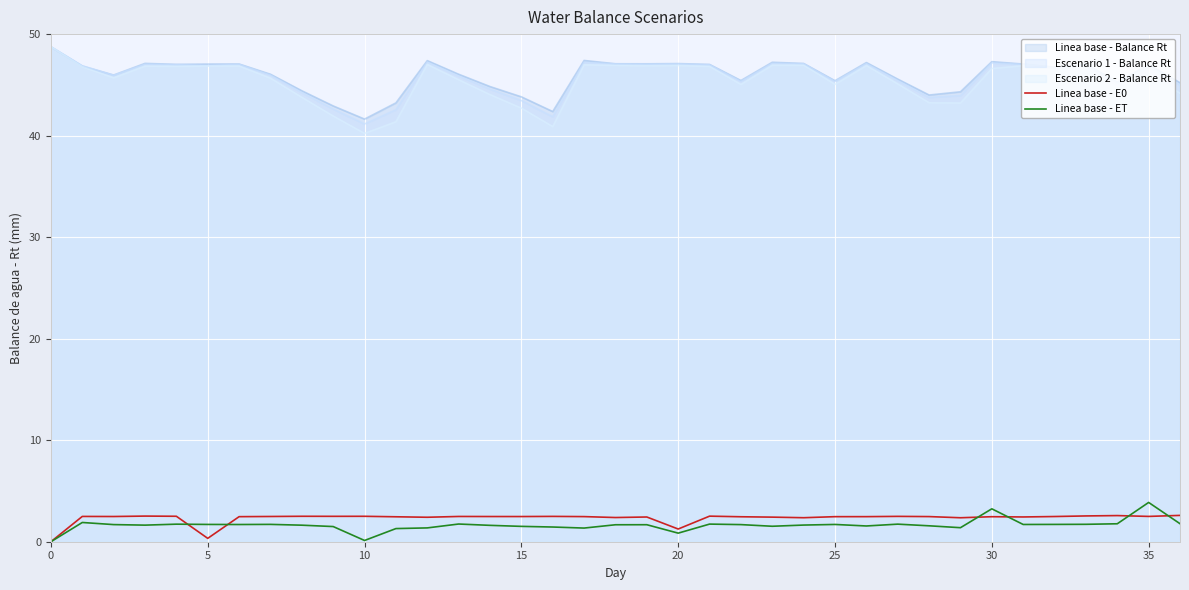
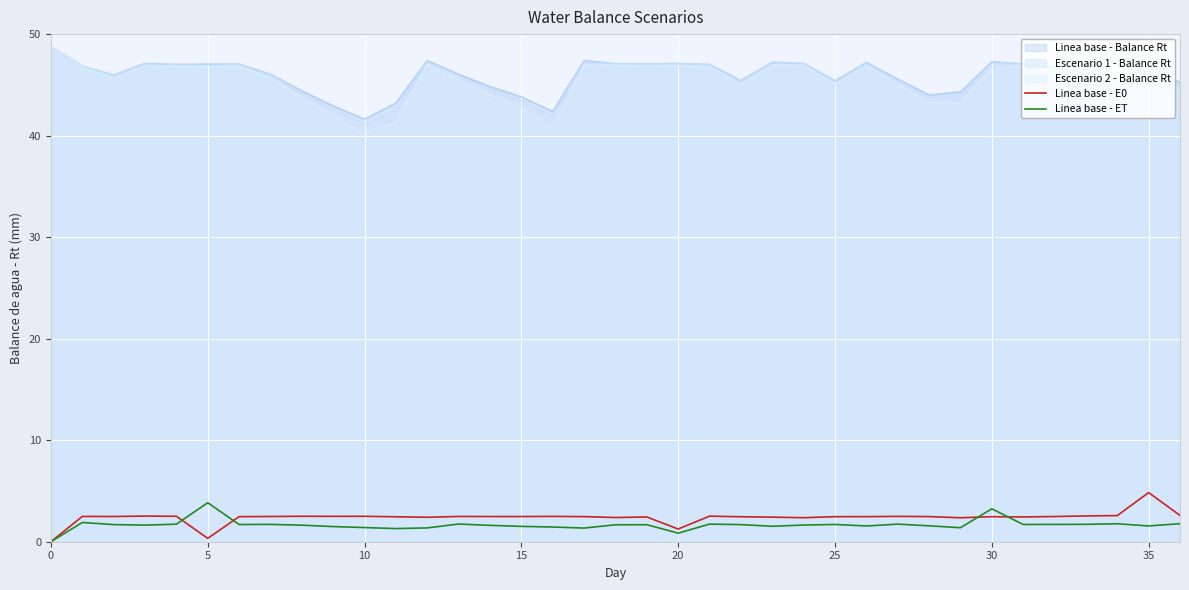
Linea base - ET, 5: 1.7 -> 3.8
Linea base - ET, 10: 0.1 -> 1.4
Linea base - E0, 35: 2.5 -> 4.8
Linea base - ET, 35: 3.9 -> 1.6
